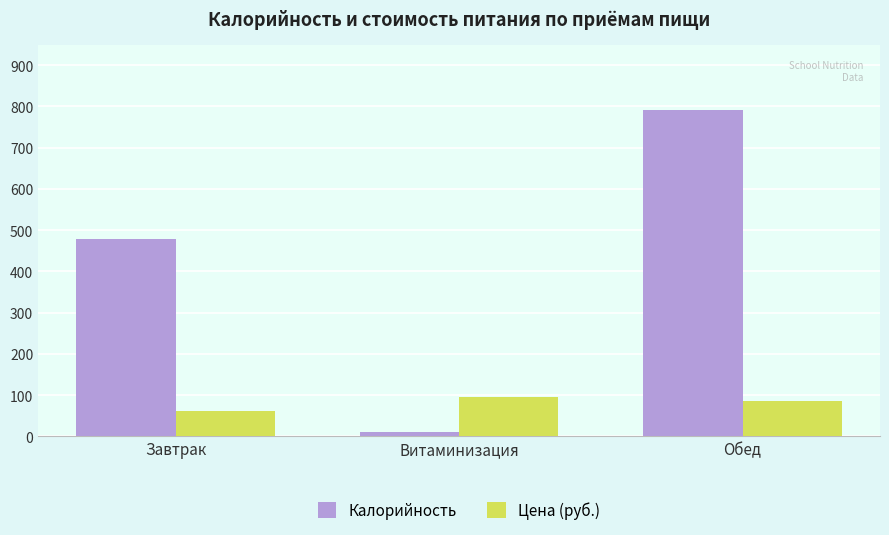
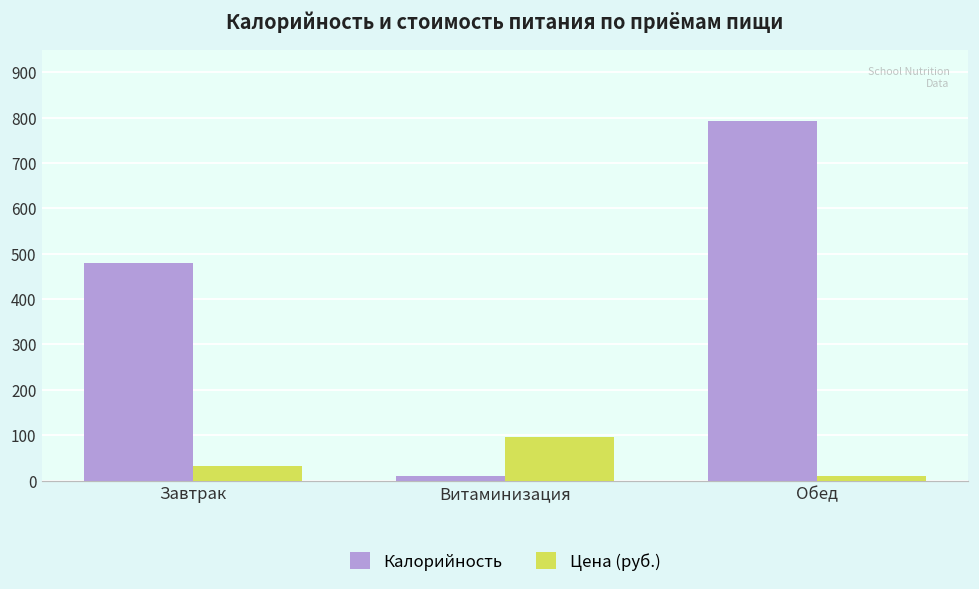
Цена (руб.), Завтрак: 60 -> 30
Цена (руб.), Обед: 90 -> 10
